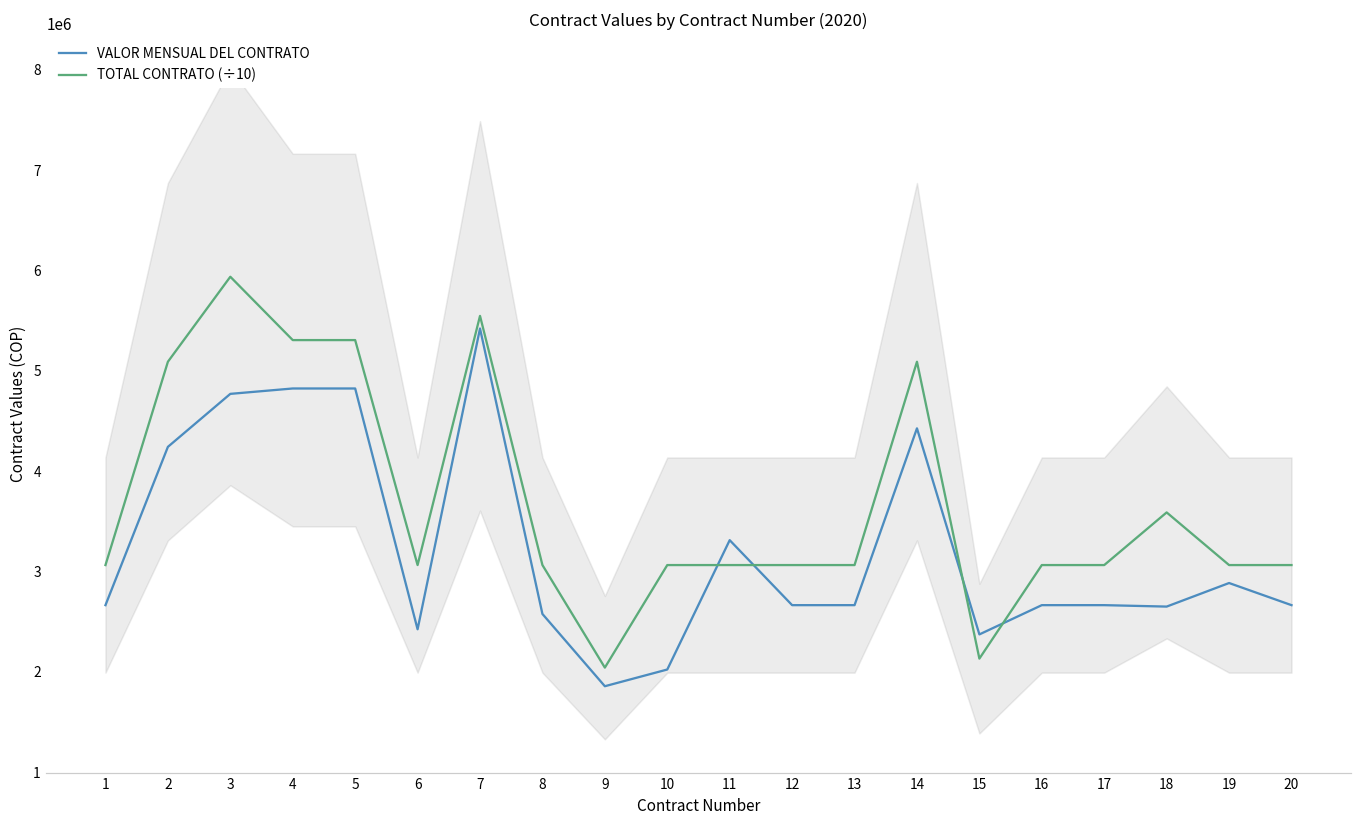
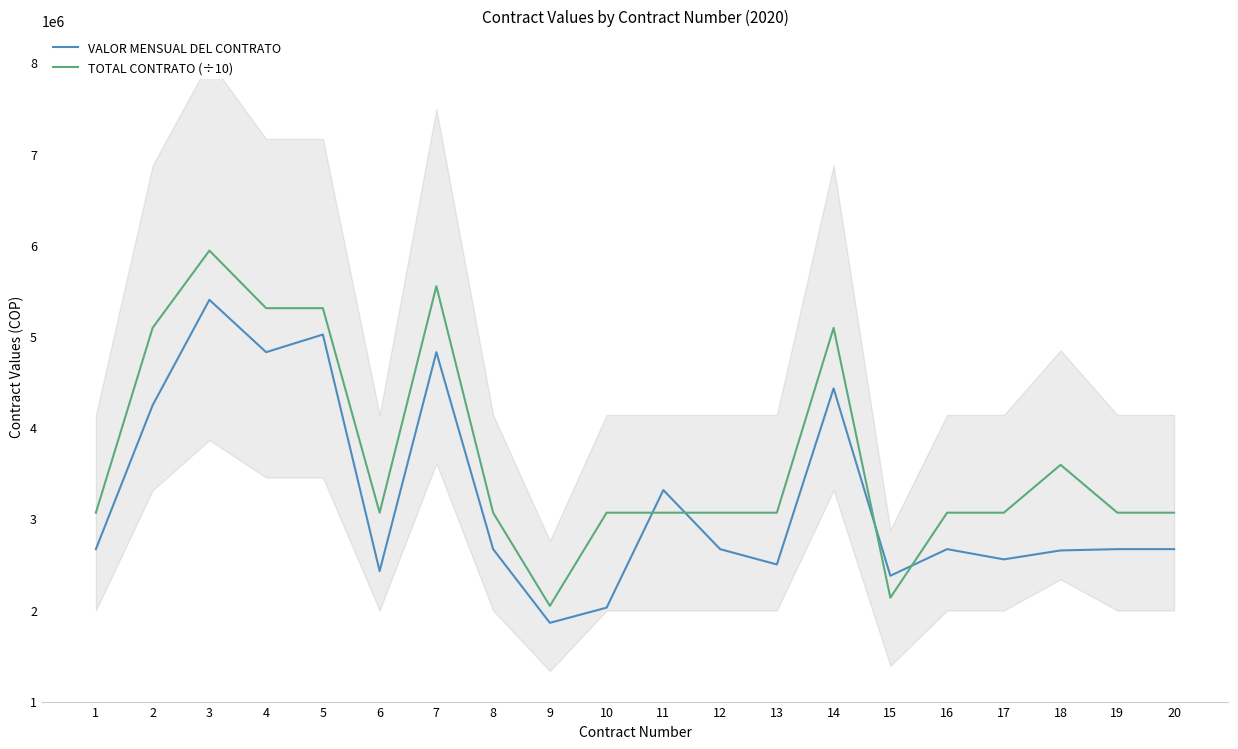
VALOR MENSUAL DEL CONTRATO, 3: 4800000 -> 5400000
VALOR MENSUAL DEL CONTRATO, 5: 4800000 -> 5000000
VALOR MENSUAL DEL CONTRATO, 7: 5400000 -> 4800000
VALOR MENSUAL DEL CONTRATO, 8: 2600000 -> 2700000
VALOR MENSUAL DEL CONTRATO, 13: 2700000 -> 2500000
VALOR MENSUAL DEL CONTRATO, 17: 2700000 -> 2600000
VALOR MENSUAL DEL CONTRATO, 19: 2900000 -> 2700000
